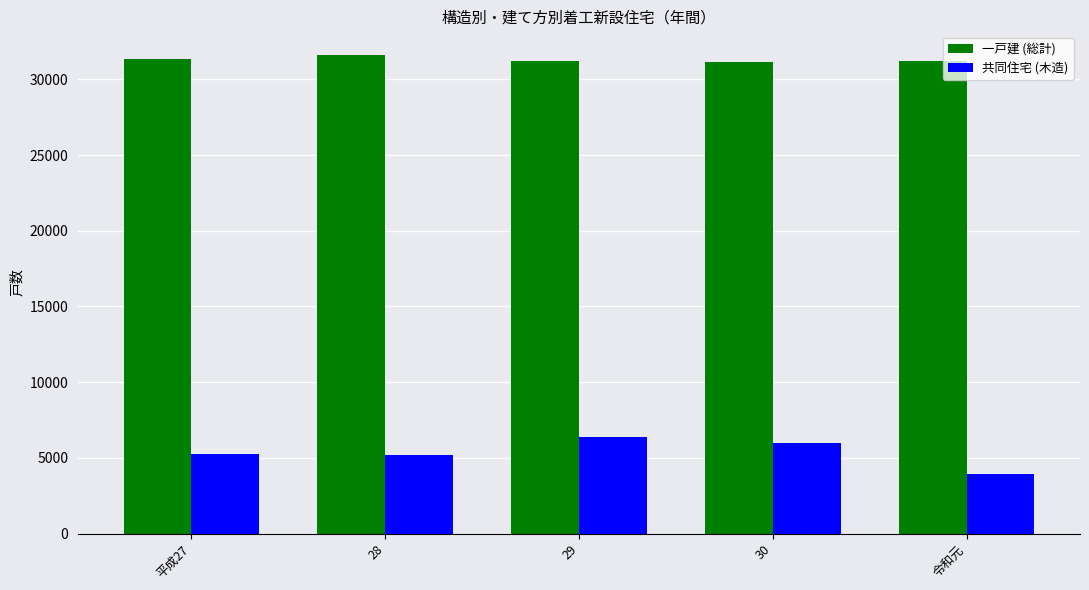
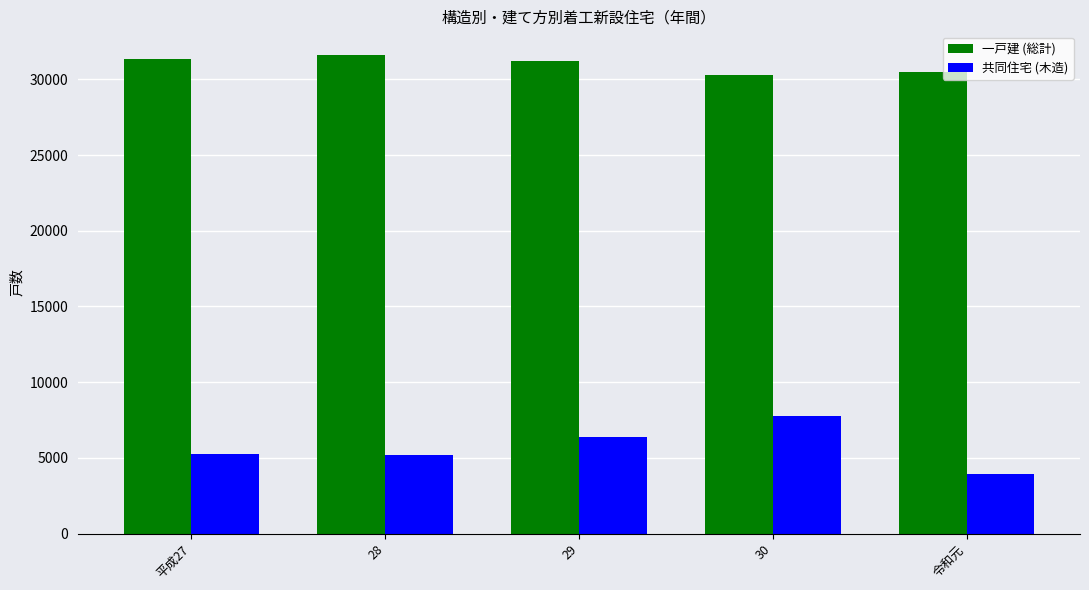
一戸建 (総計), 30: 31200 -> 30300
共同住宅 (木造), 30: 6000 -> 7800
一戸建 (総計), 令和元: 31200 -> 30500
